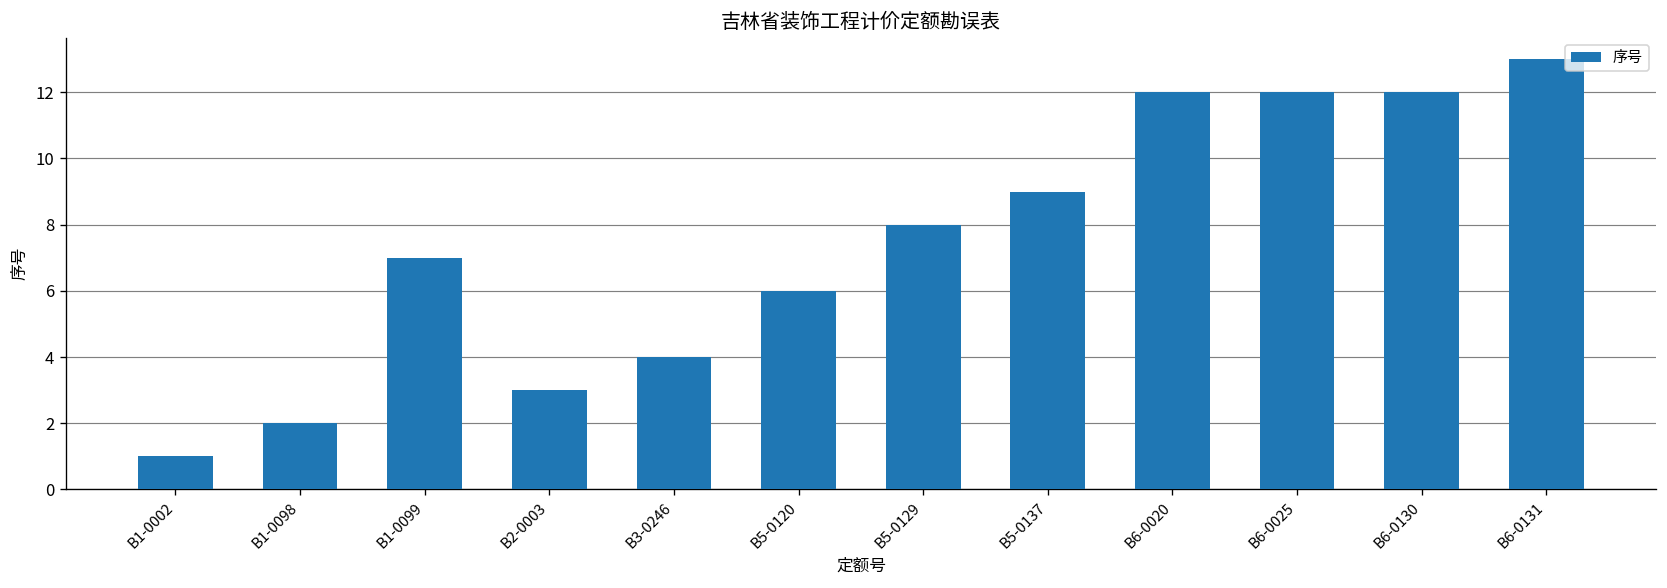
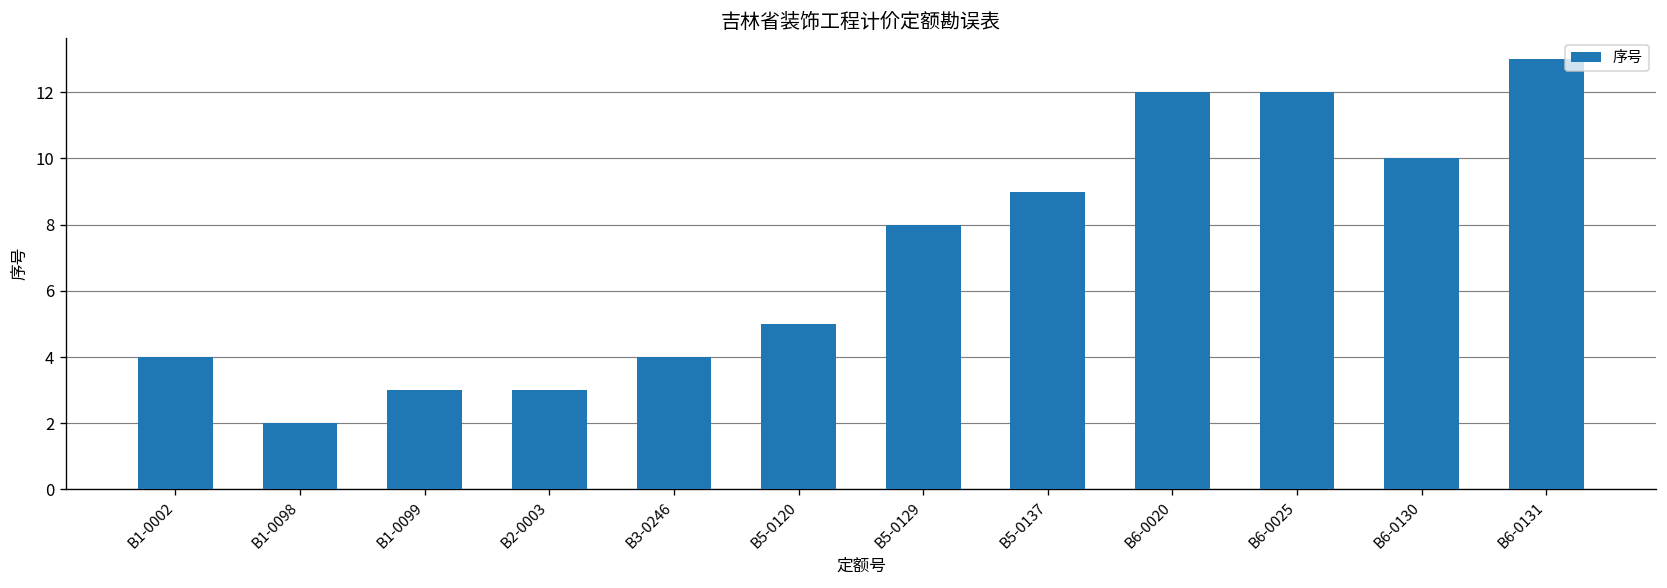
B1-0002: 1 -> 4
B1-0099: 7 -> 3
B5-0120: 6 -> 5
B6-0130: 12 -> 10
